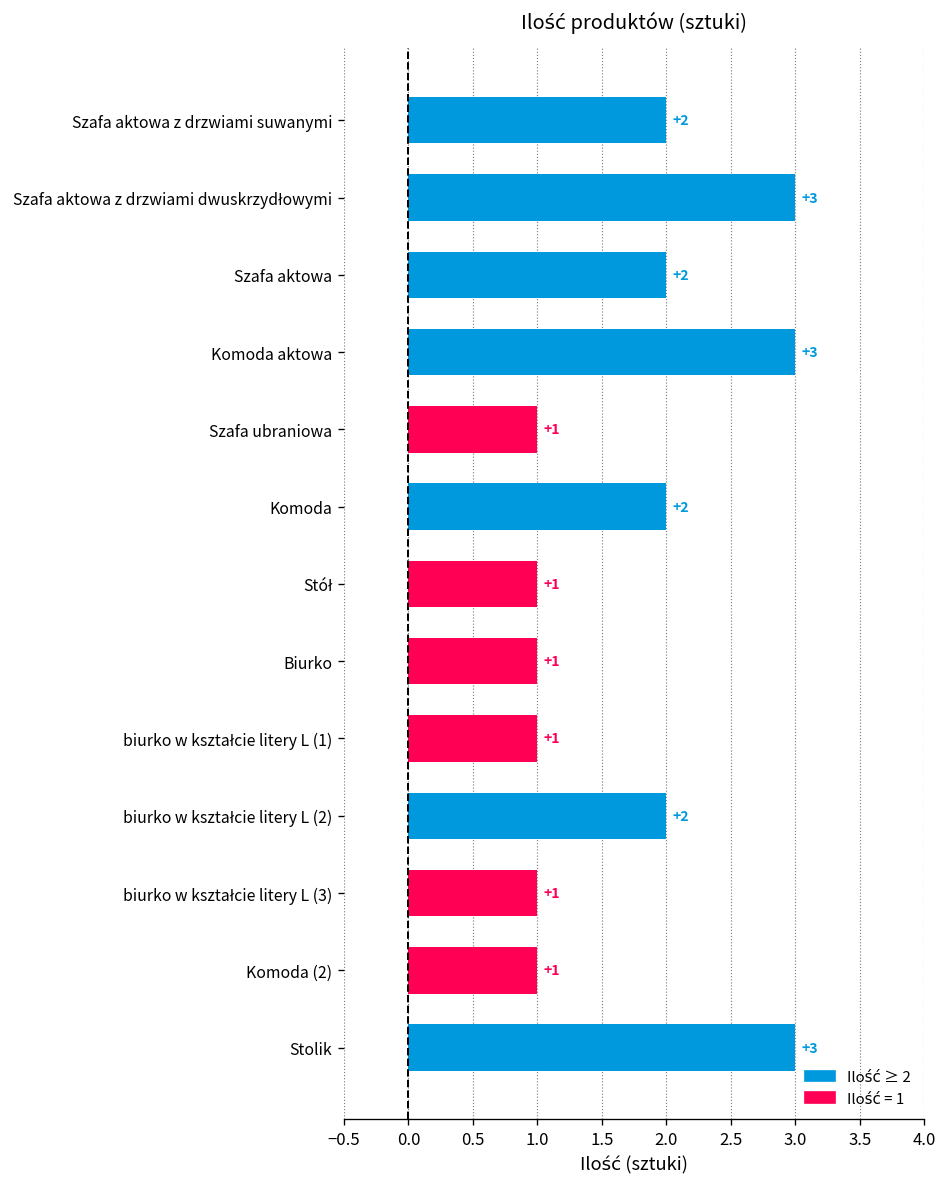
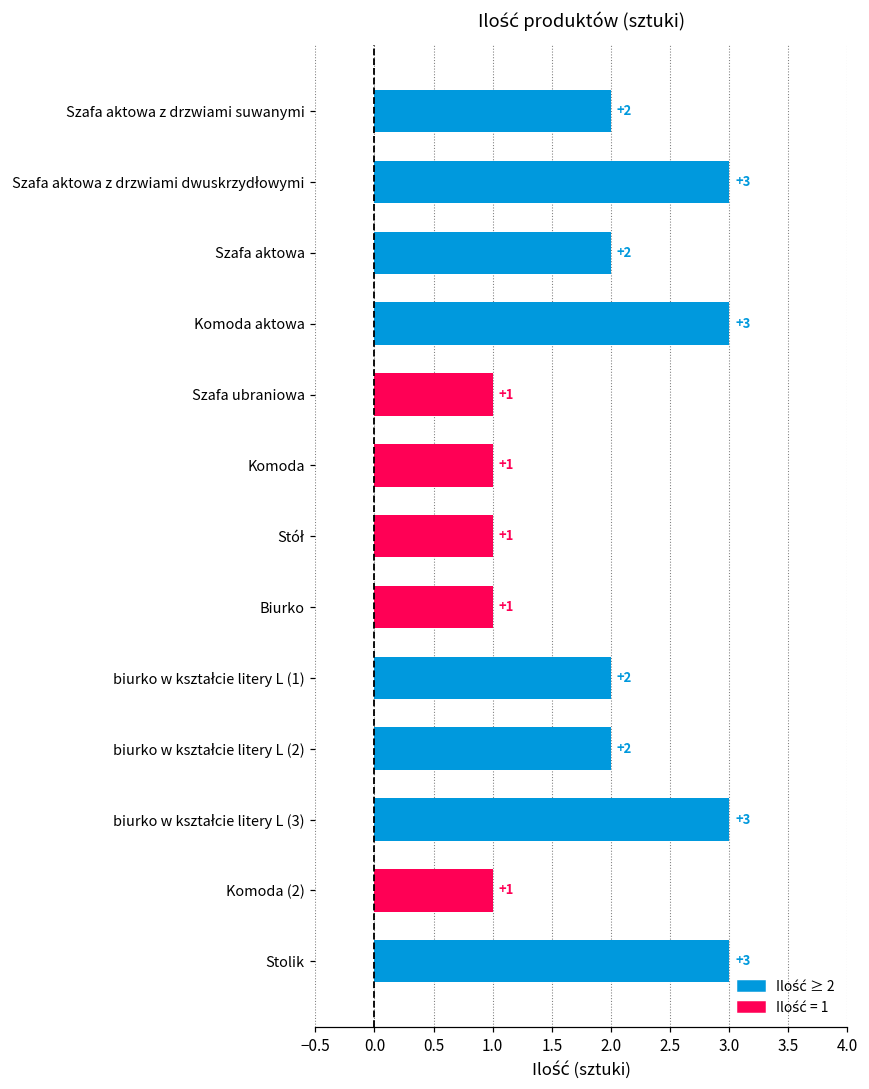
Komoda: +2 -> +1
biurko w kształcie litery L (1): +1 -> +2
biurko w kształcie litery L (3): +1 -> +3
